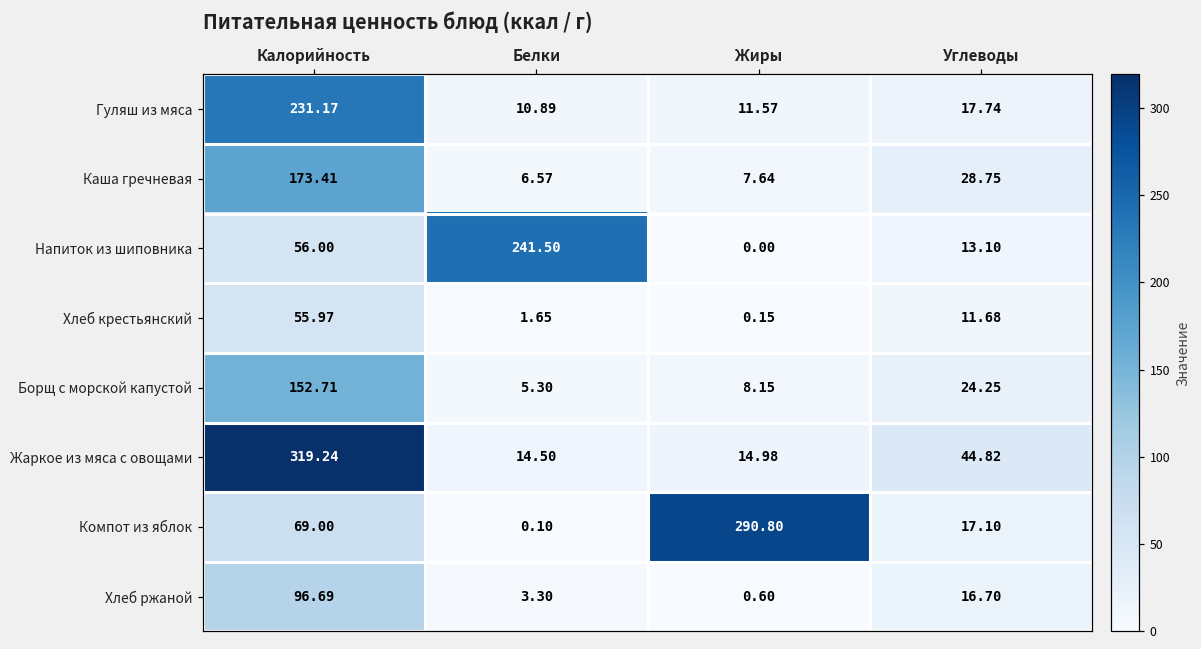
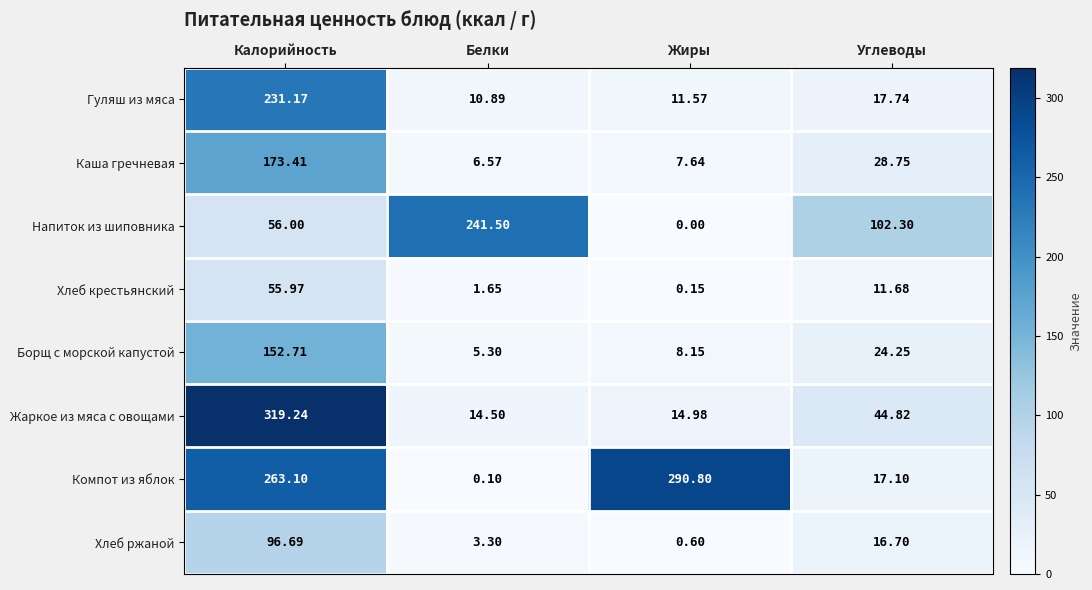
Напиток из шиповника, Углеводы: 13.10 -> 102.30
Компот из яблок, Калорийность: 69.00 -> 263.10
